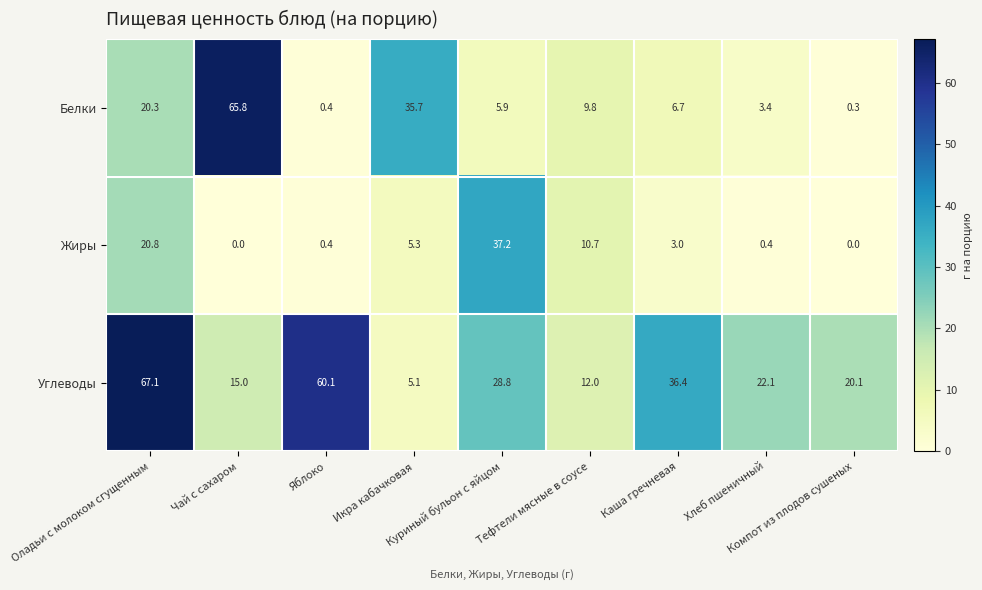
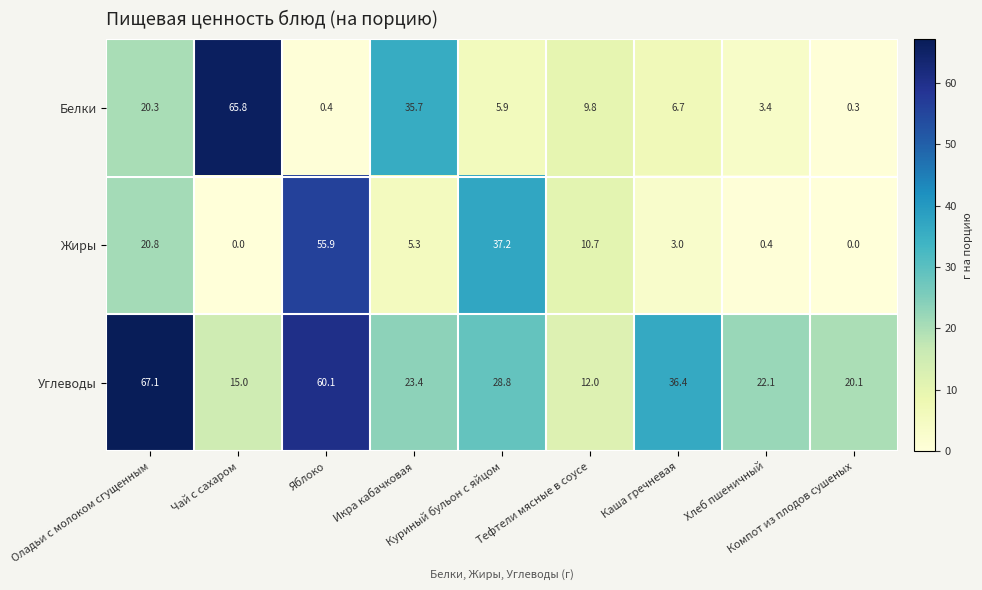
Жиры, Яблоко: 0.4 -> 55.9
Углеводы, Икра кабачковая: 5.1 -> 23.4
